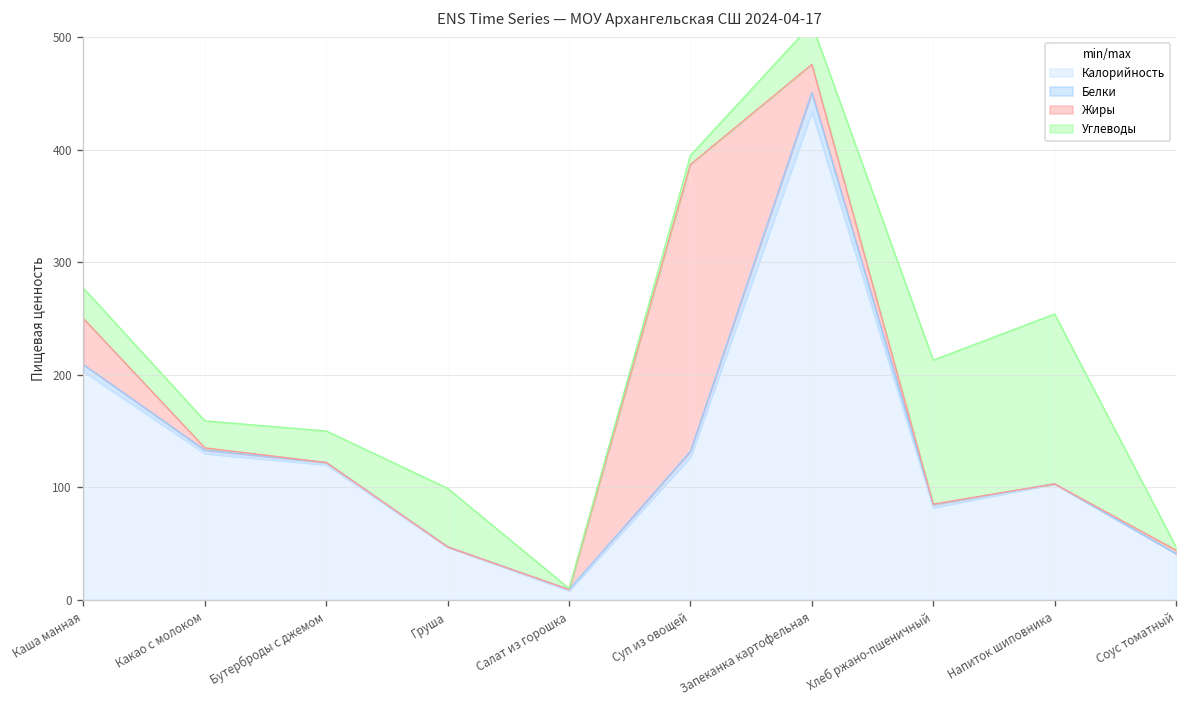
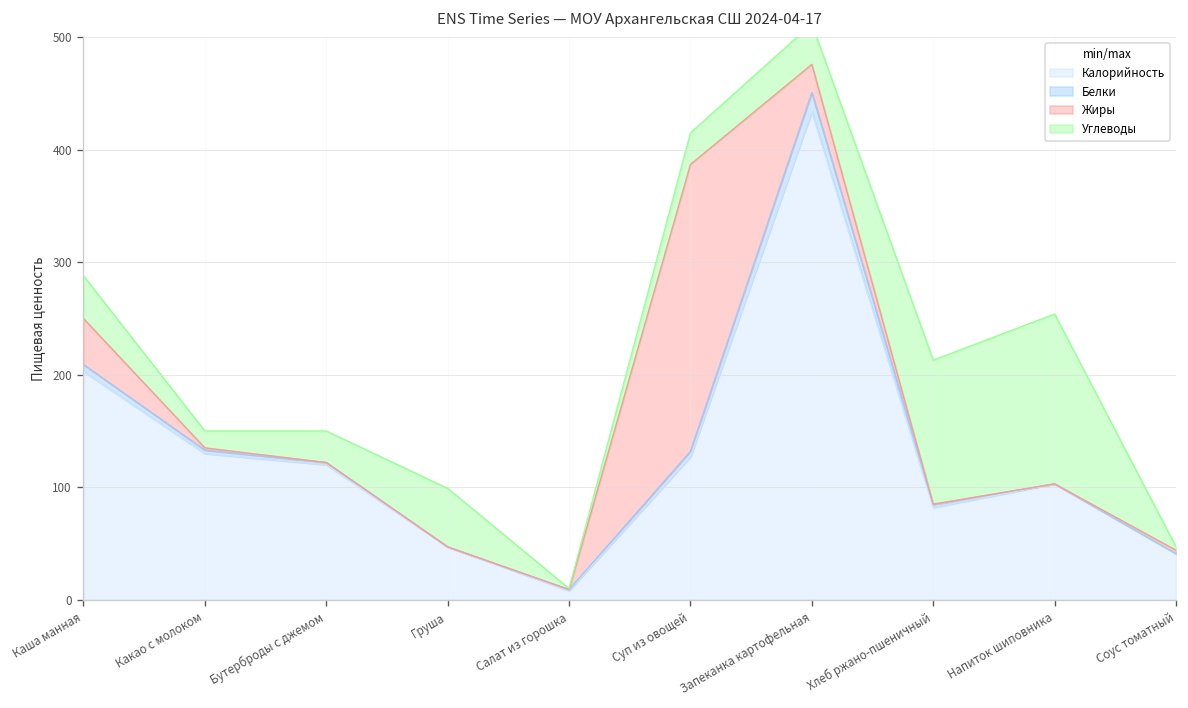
Углеводы, Каша манная: 30 -> 40
Углеводы, Какао с молоком: 24 -> 15
Углеводы, Суп из овощей: 10 -> 30
